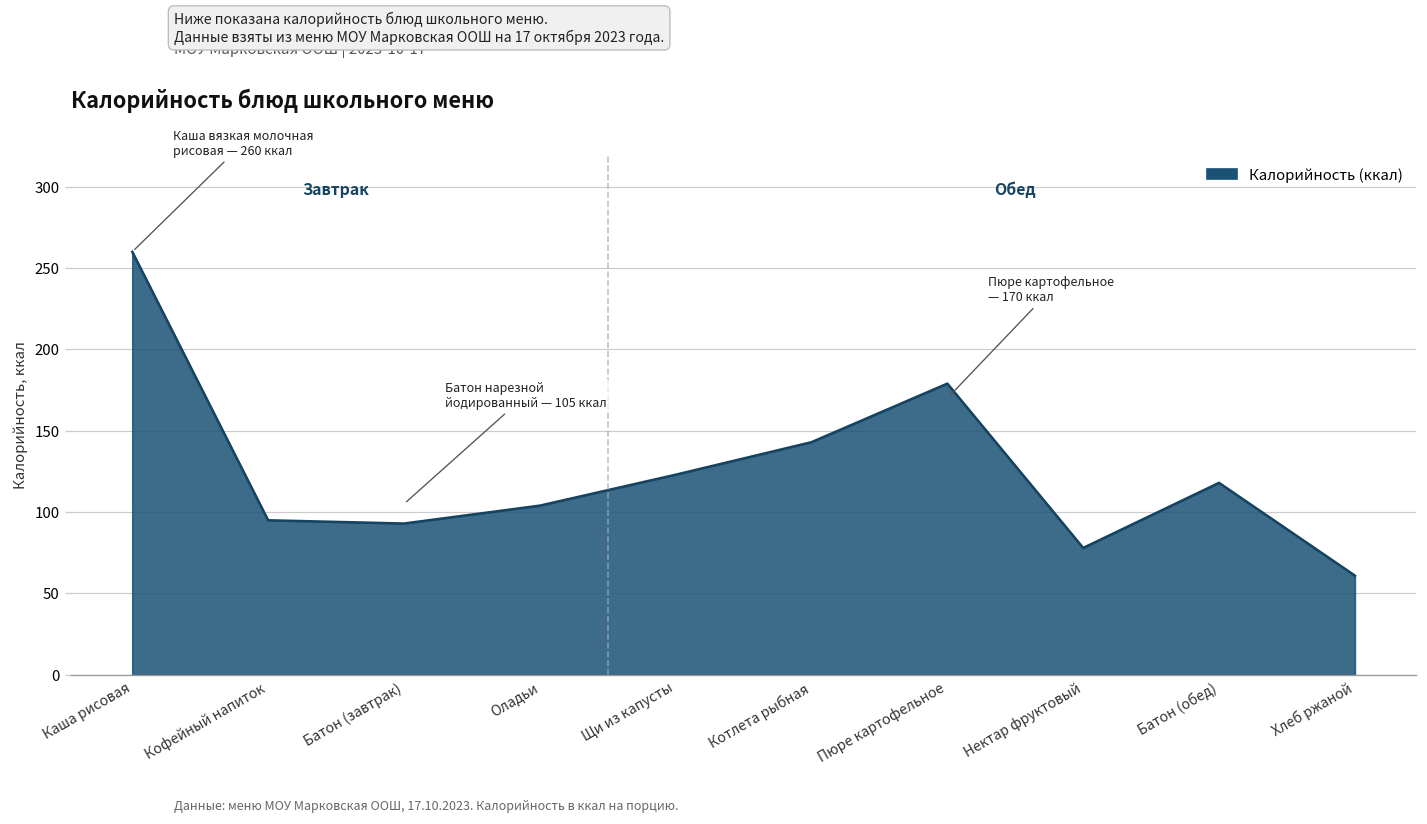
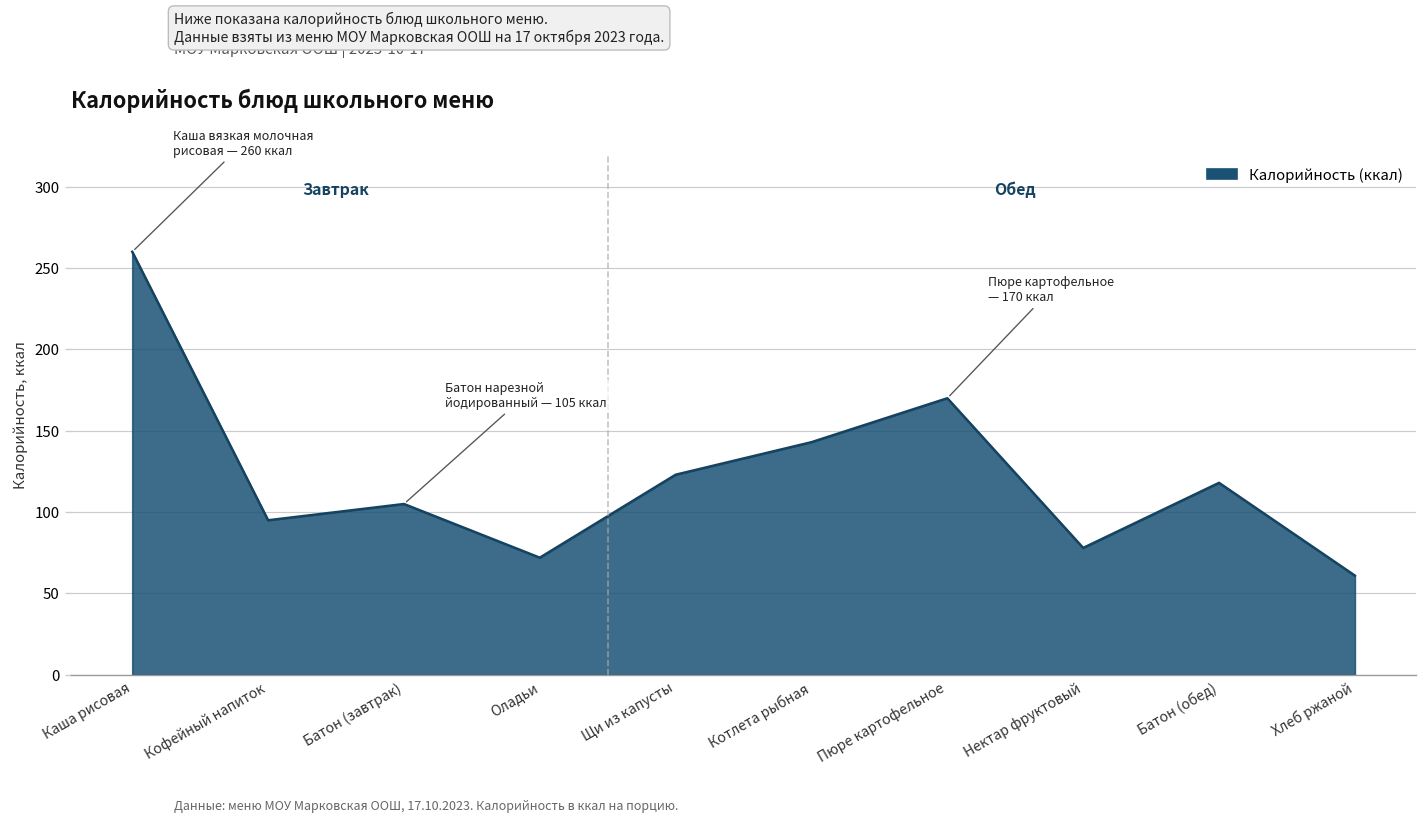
Батон (завтрак): 93 -> 105
Оладьи: 104 -> 72
Пюре картофельное: 179 -> 170
